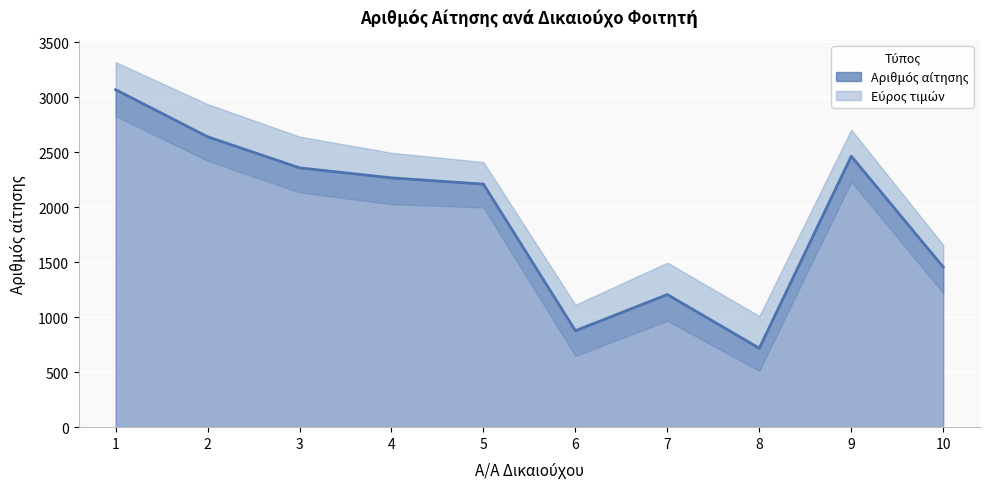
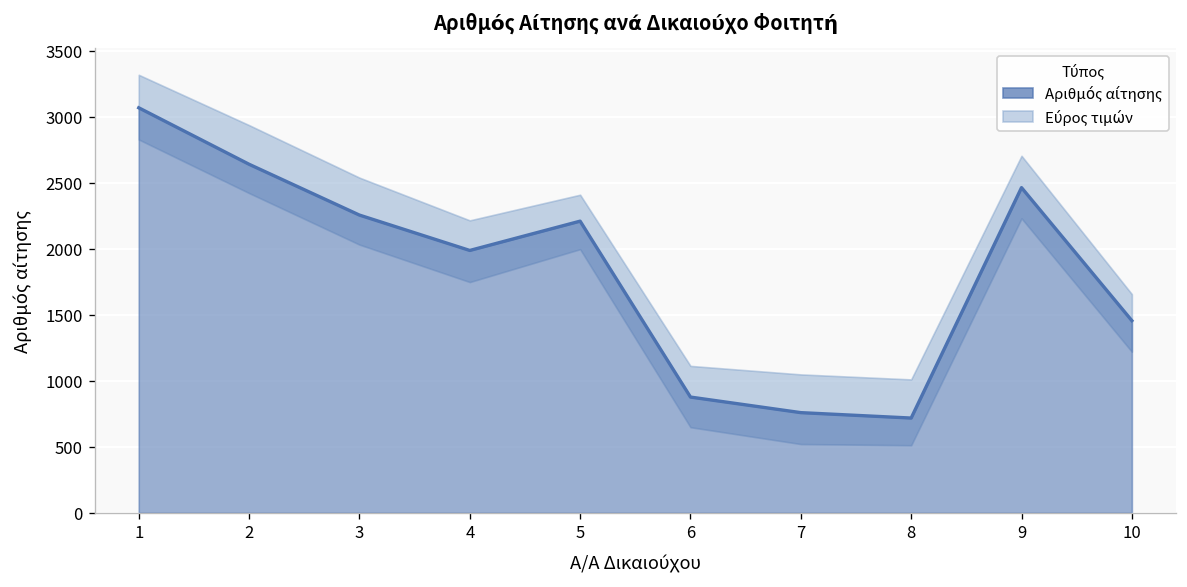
Αριθμός αίτησης, 3: 2360 -> 2260
Αριθμός αίτησης, 4: 2270 -> 1990
Αριθμός αίτησης, 7: 1210 -> 760
